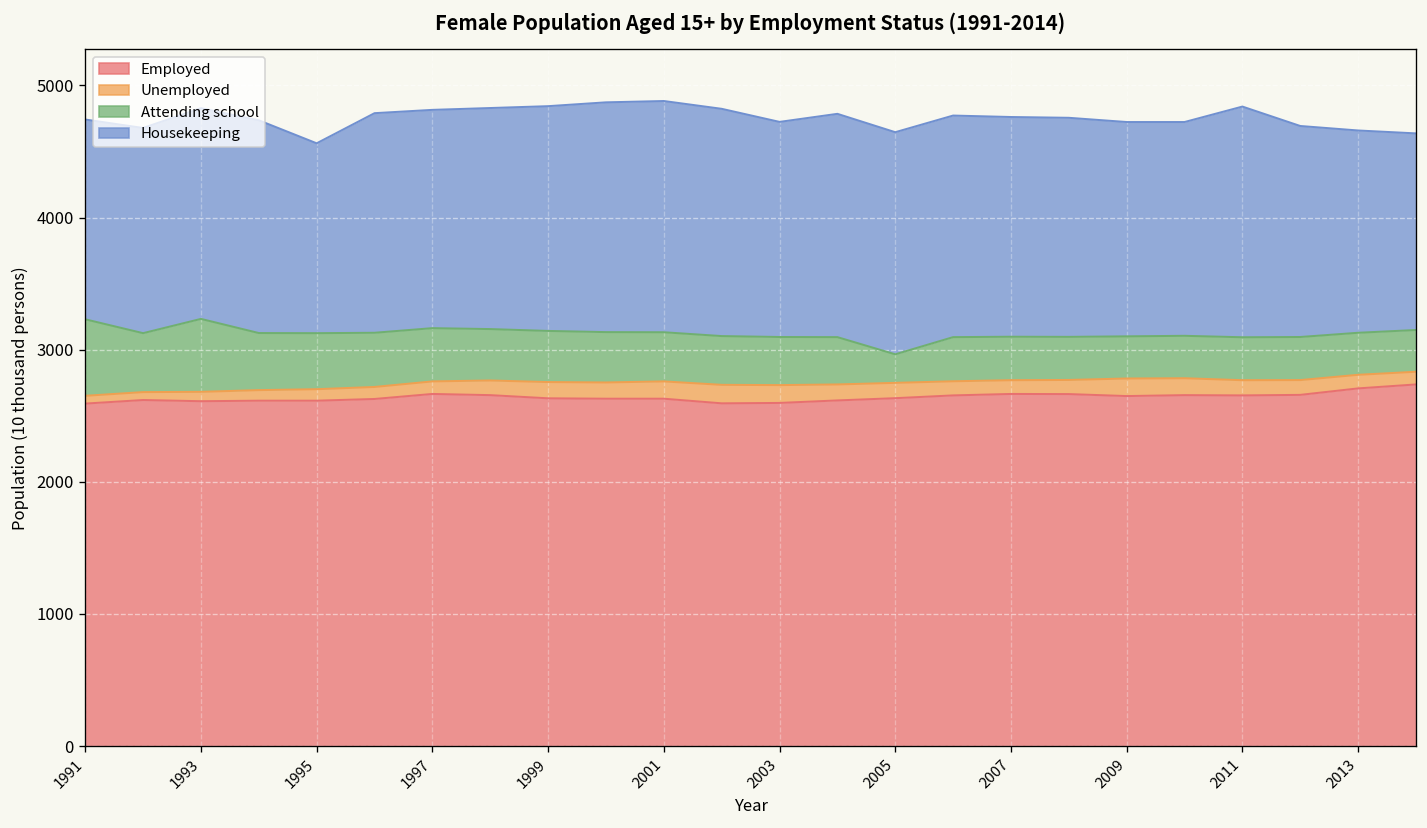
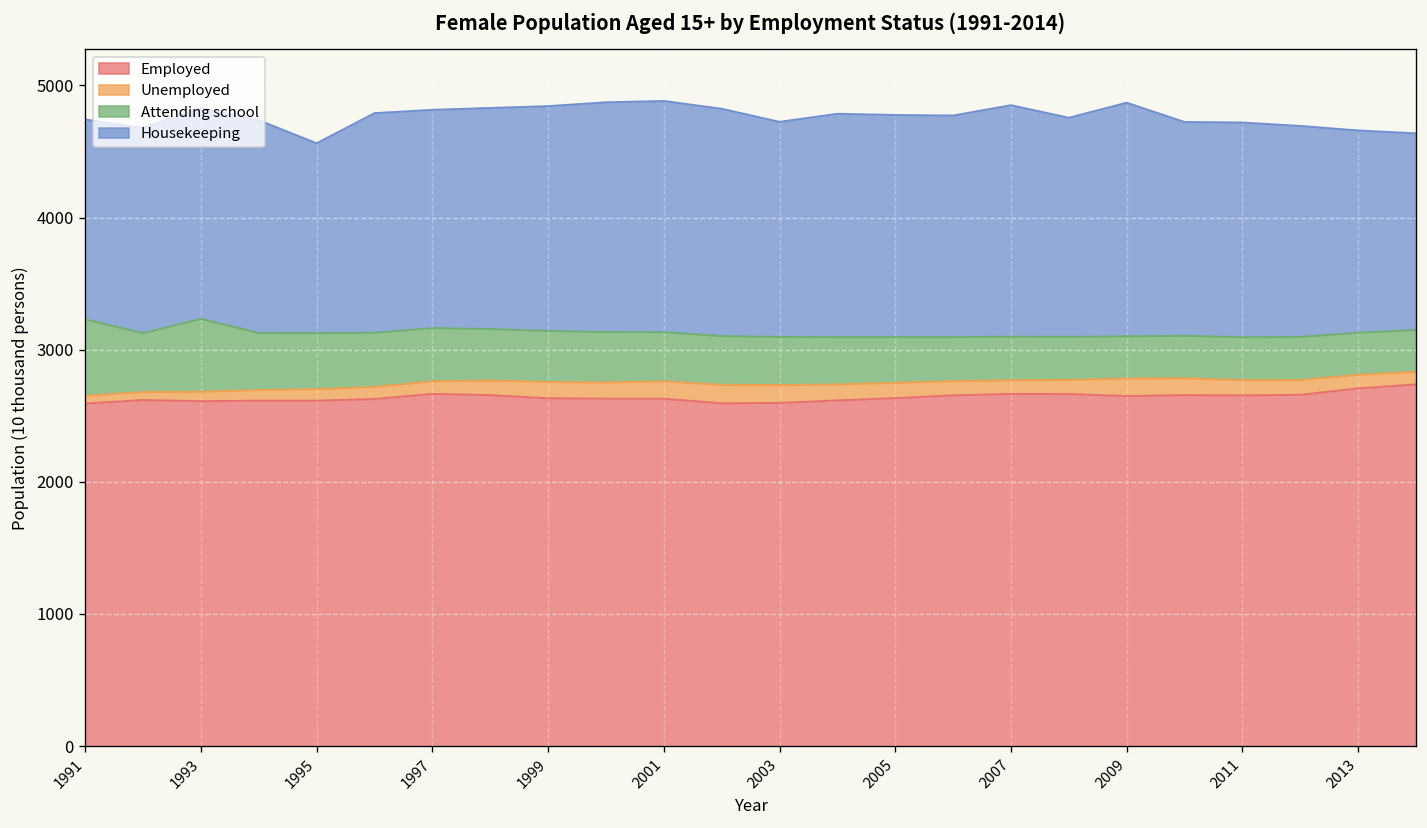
Attending school, 2005: 220 -> 350
Housekeeping, 2007: 1660 -> 1750
Housekeeping, 2009: 1620 -> 1770
Housekeeping, 2011: 1750 -> 1630
